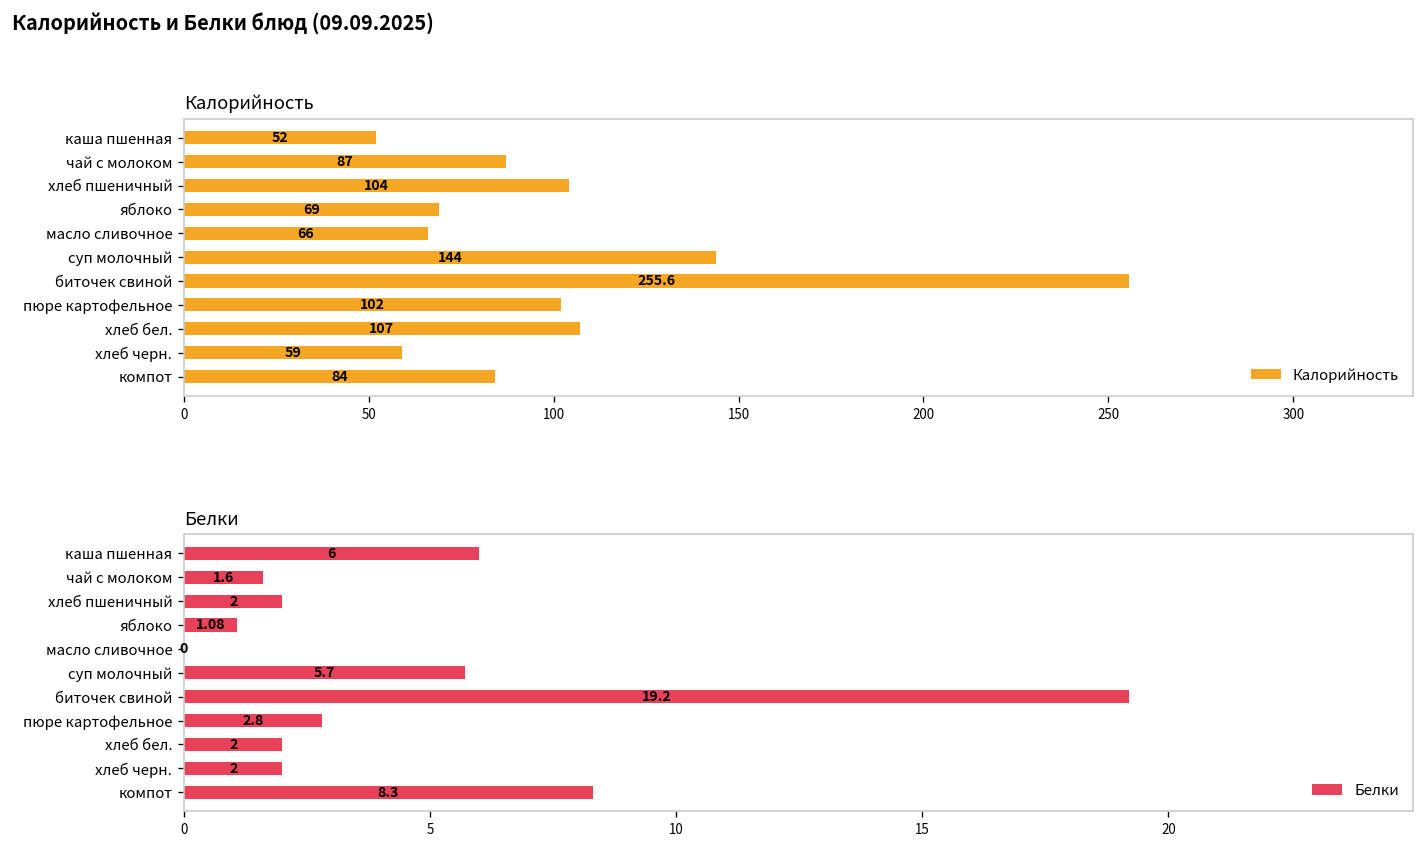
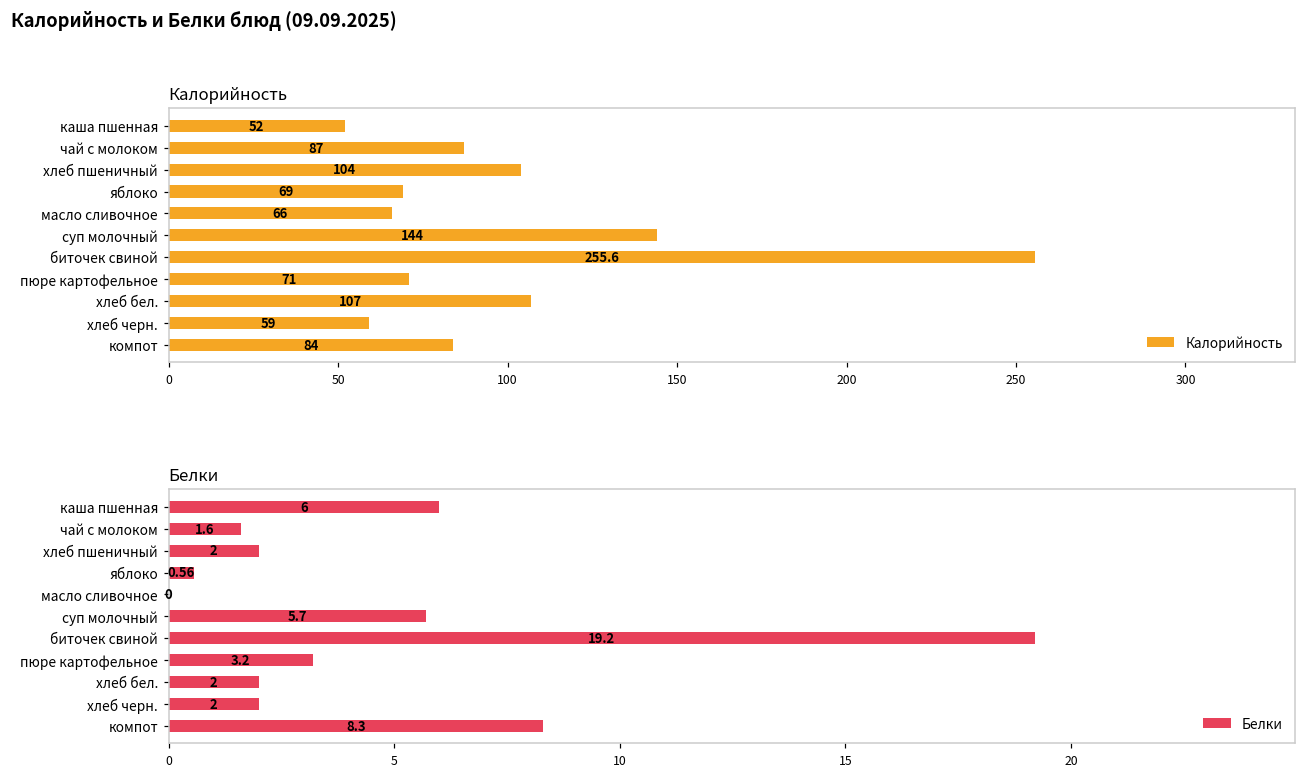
Калорийность, пюре картофельное: 102 -> 71
Белки, яблоко: 1.08 -> 0.56
Белки, пюре картофельное: 2.8 -> 3.2
